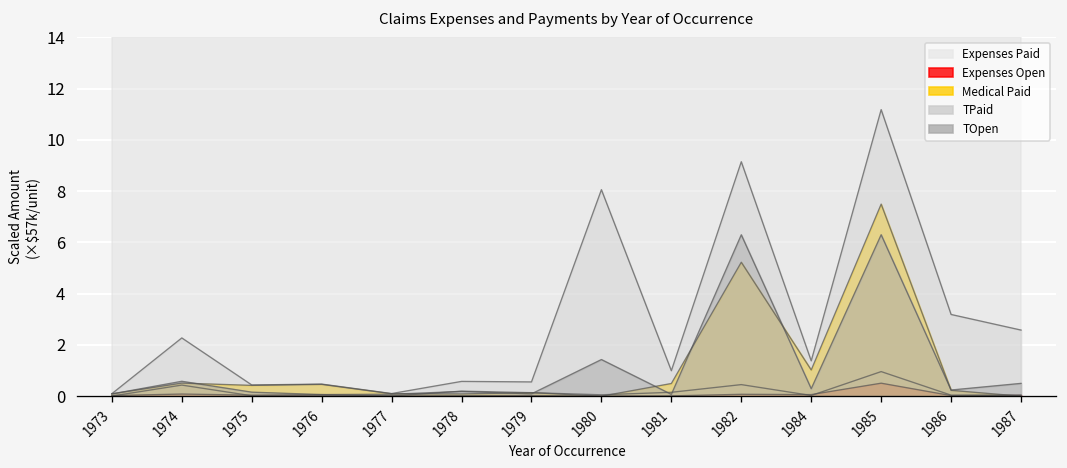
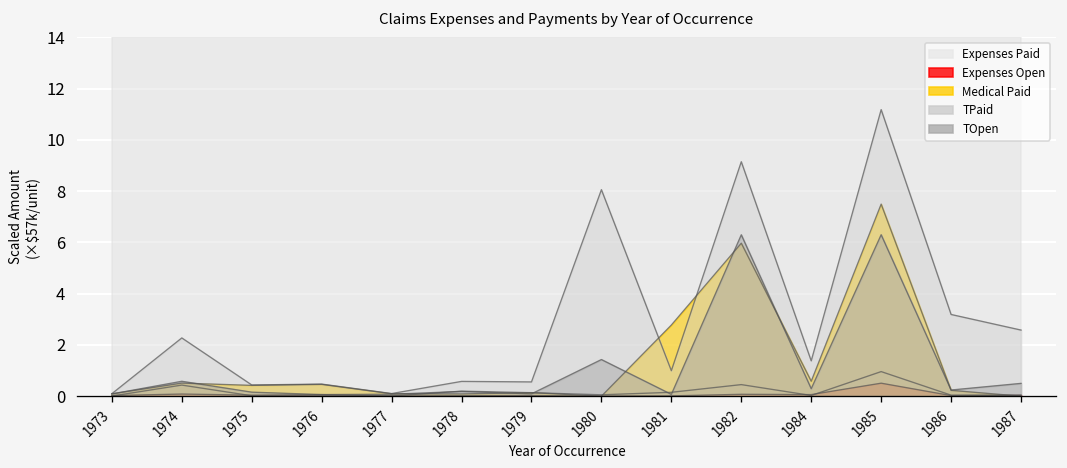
Medical Paid, 1981: 0.5 -> 2.8
Medical Paid, 1982: 5.2 -> 6.0
Medical Paid, 1984: 1.0 -> 0.6
